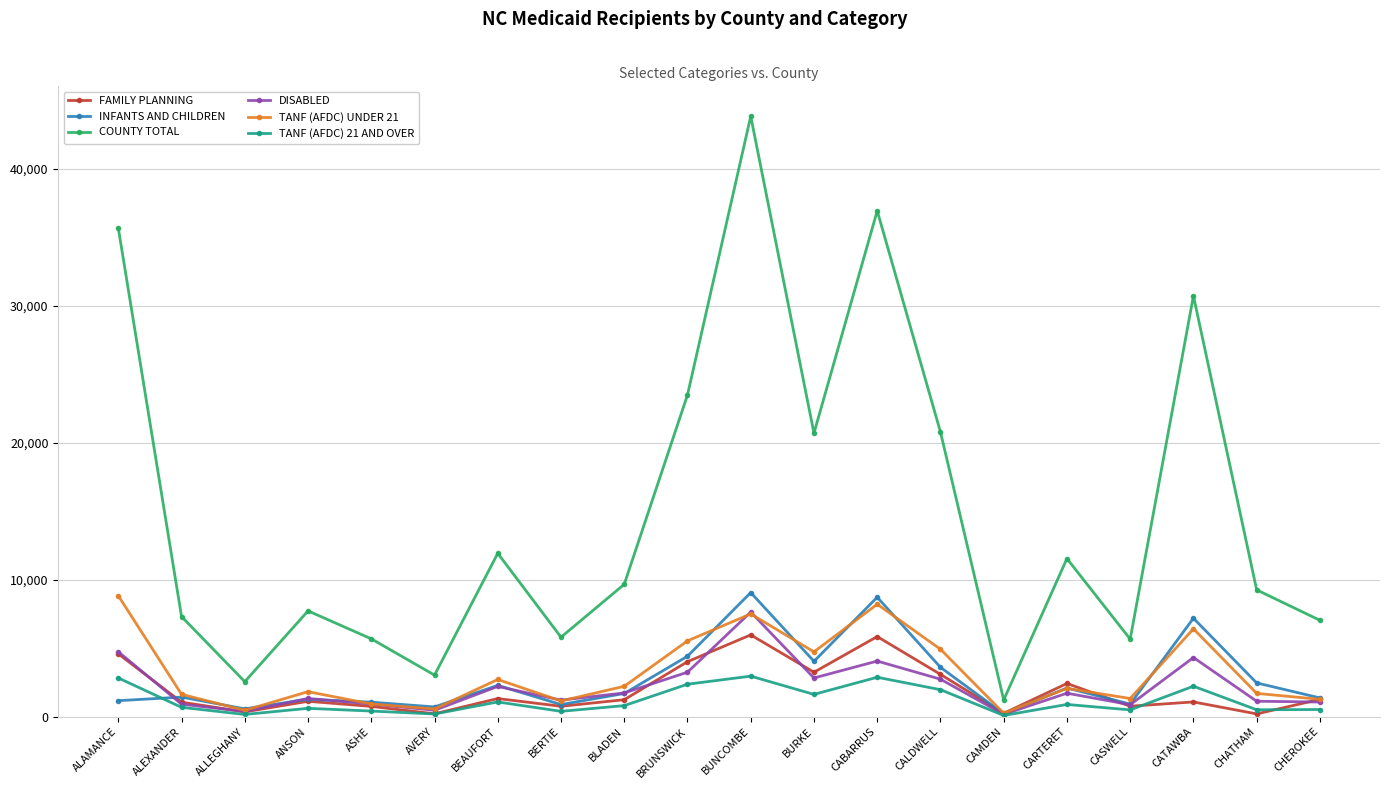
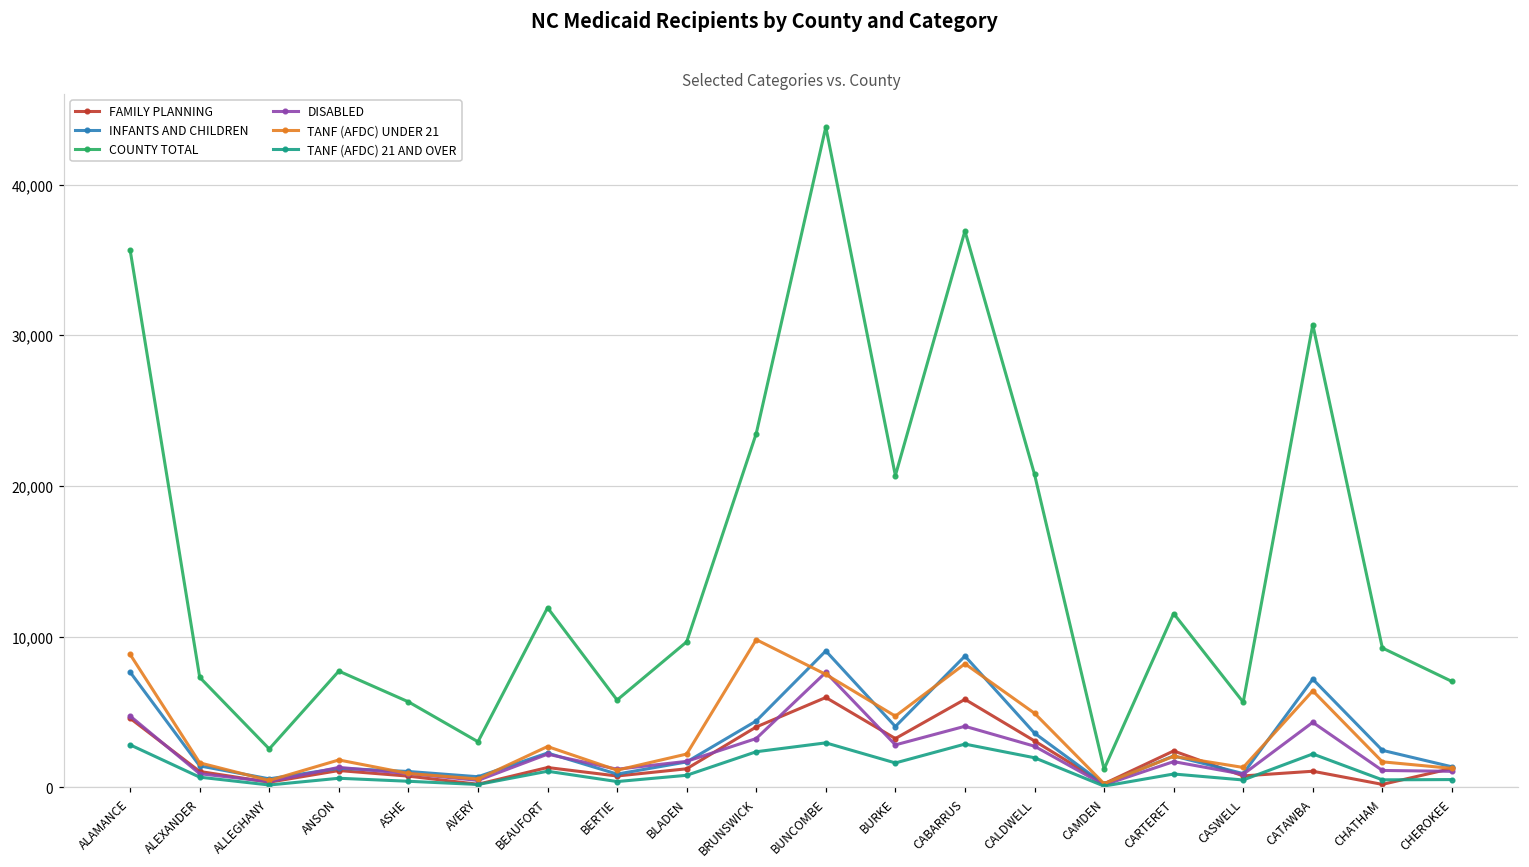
INFANTS AND CHILDREN, ALAMANCE: 1,200 -> 7,700
TANF (AFDC) UNDER 21, BRUNSWICK: 5,500 -> 9,800
